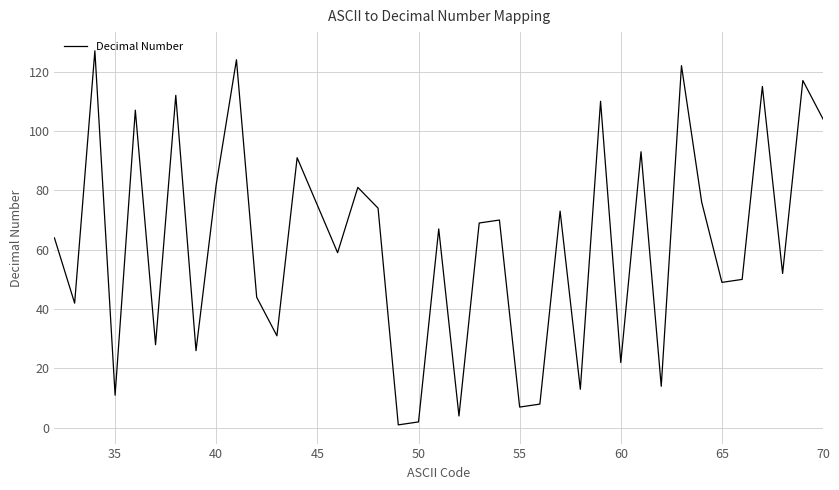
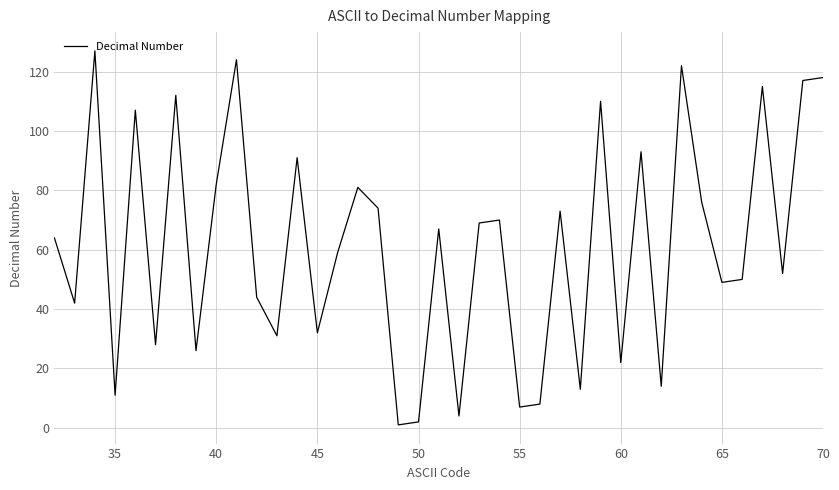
45: 75 -> 32
70: 104 -> 118
